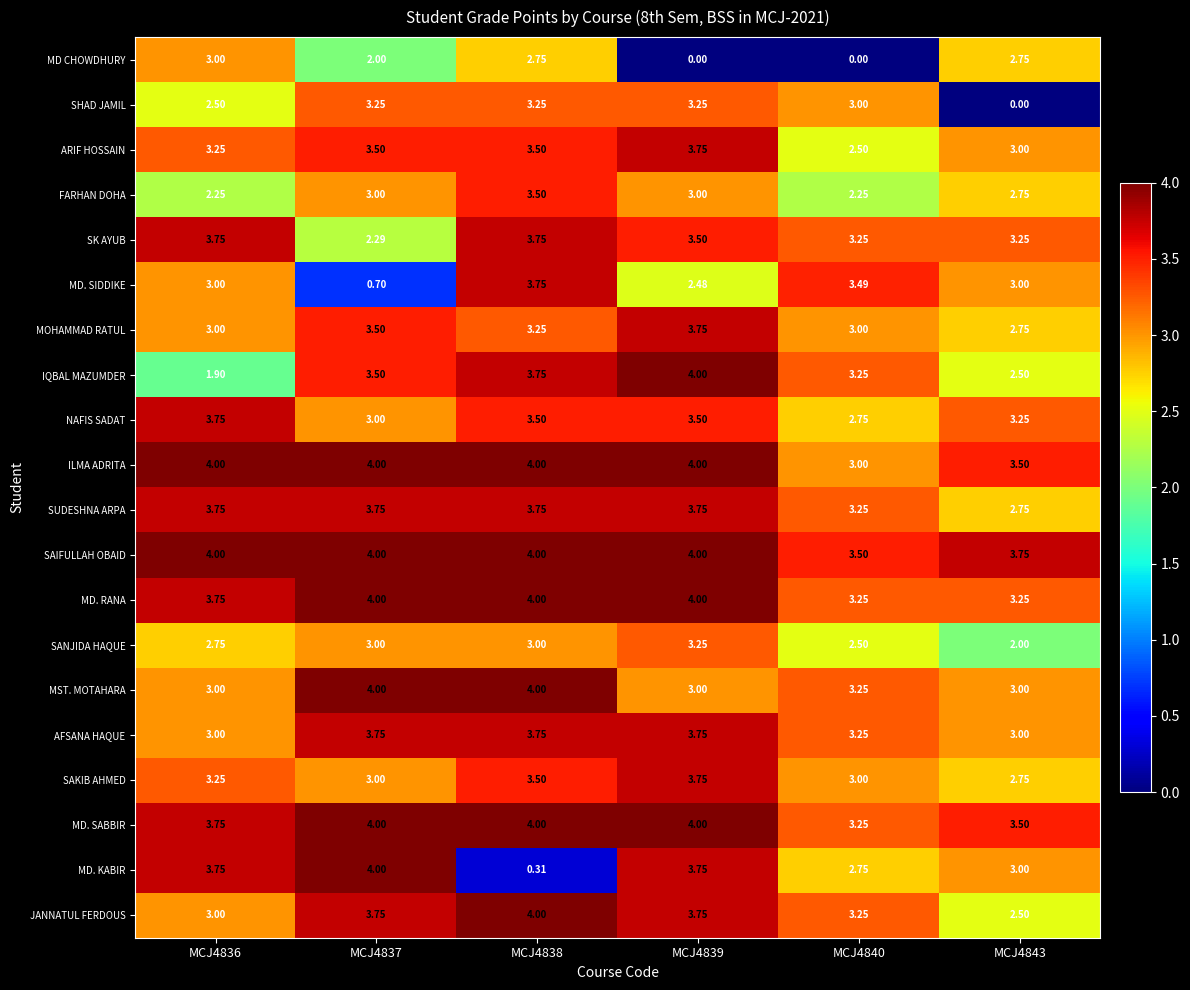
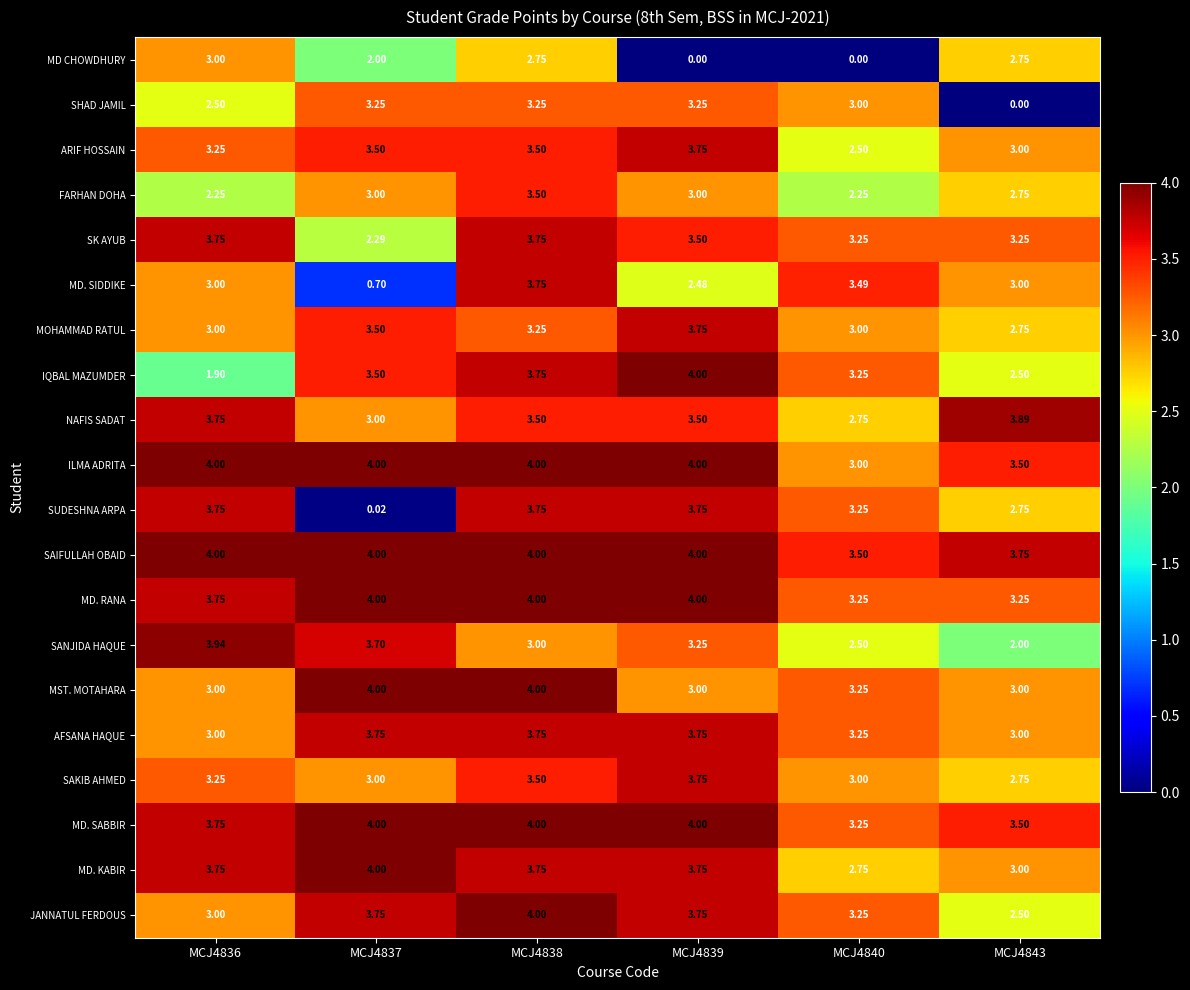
NAFIS SADAT, MCJ4843: 3.25 -> 3.89
SUDESHNA ARPA, MCJ4837: 3.75 -> 0.02
SANJIDA HAQUE, MCJ4836: 2.75 -> 3.94
SANJIDA HAQUE, MCJ4837: 3.00 -> 3.70
MD. KABIR, MCJ4838: 0.31 -> 3.75
